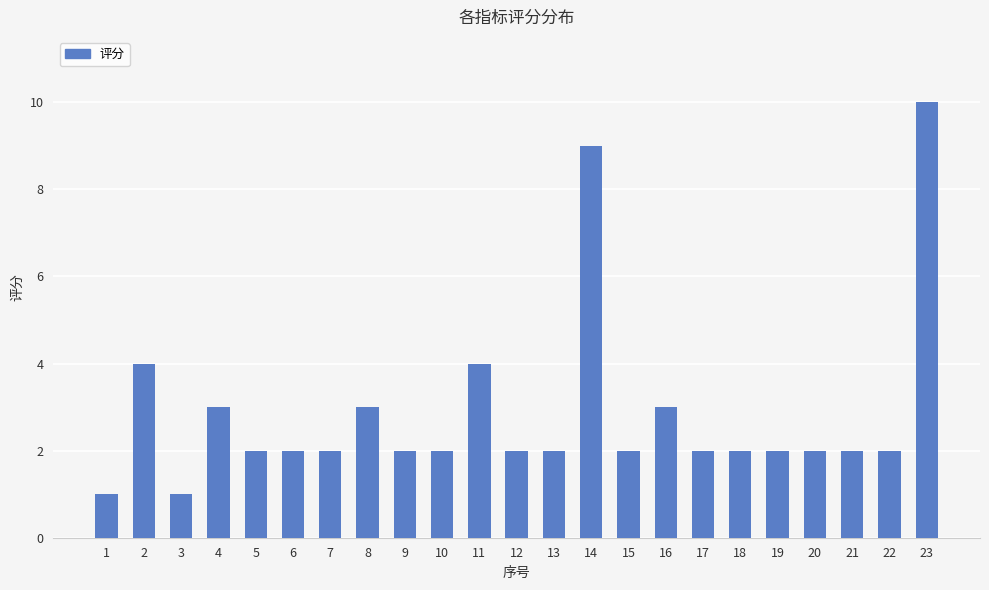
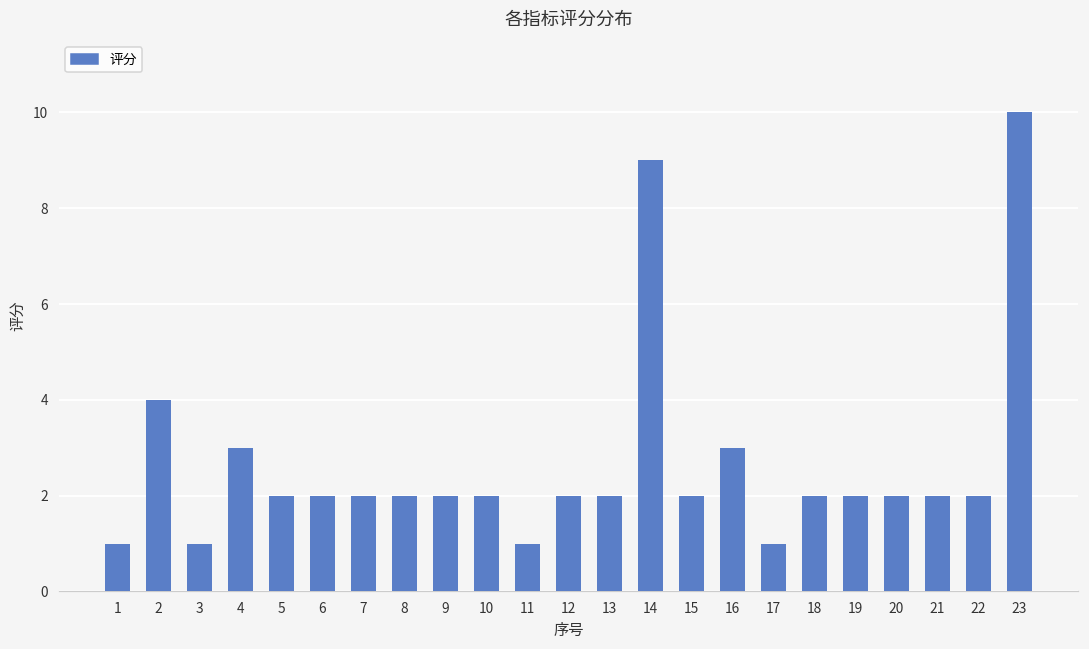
8: 3 -> 2
11: 4 -> 1
17: 2 -> 1
